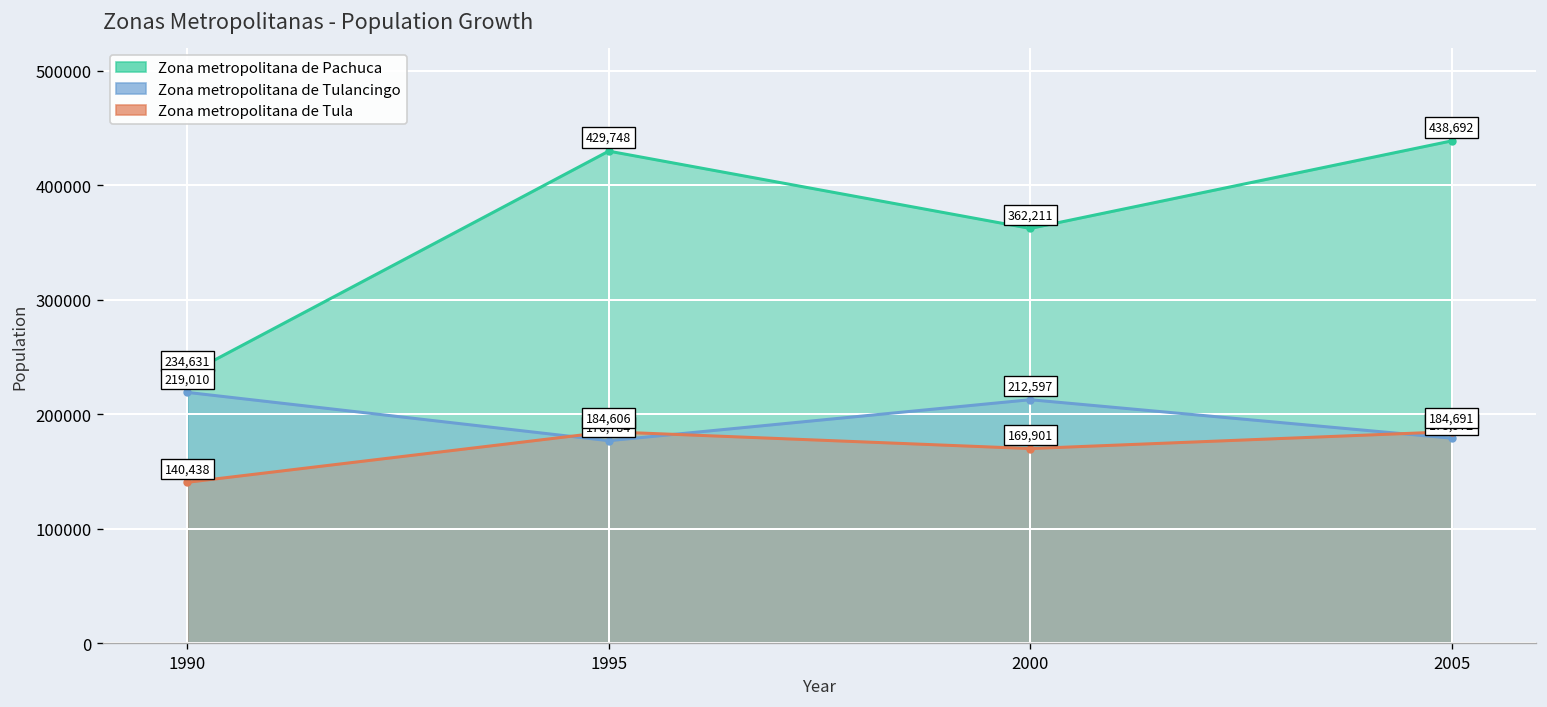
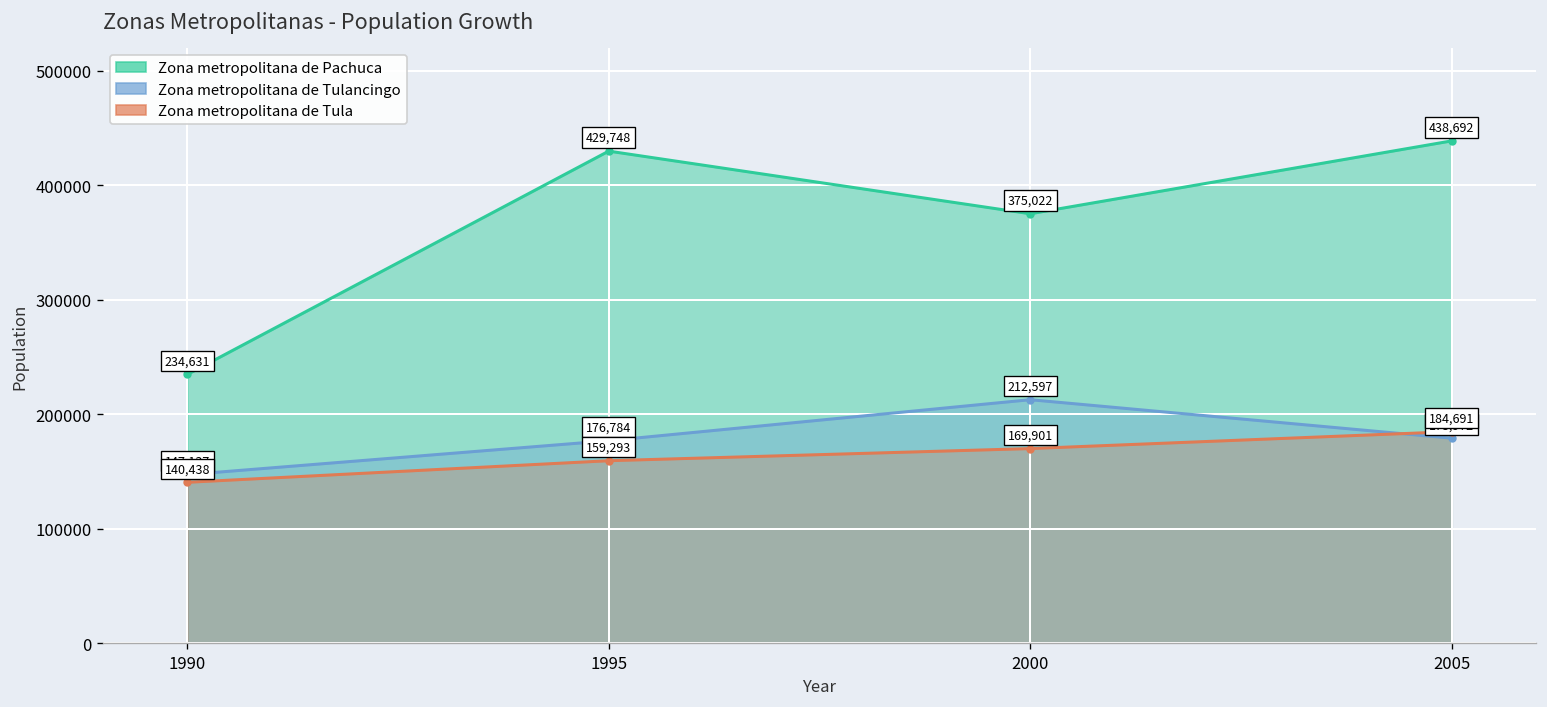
Zona metropolitana de Tulancingo, 1990: 219,010 -> 147,137
Zona metropolitana de Tula, 1995: 184,606 -> 159,293
Zona metropolitana de Pachuca, 2000: 362,211 -> 375,022
